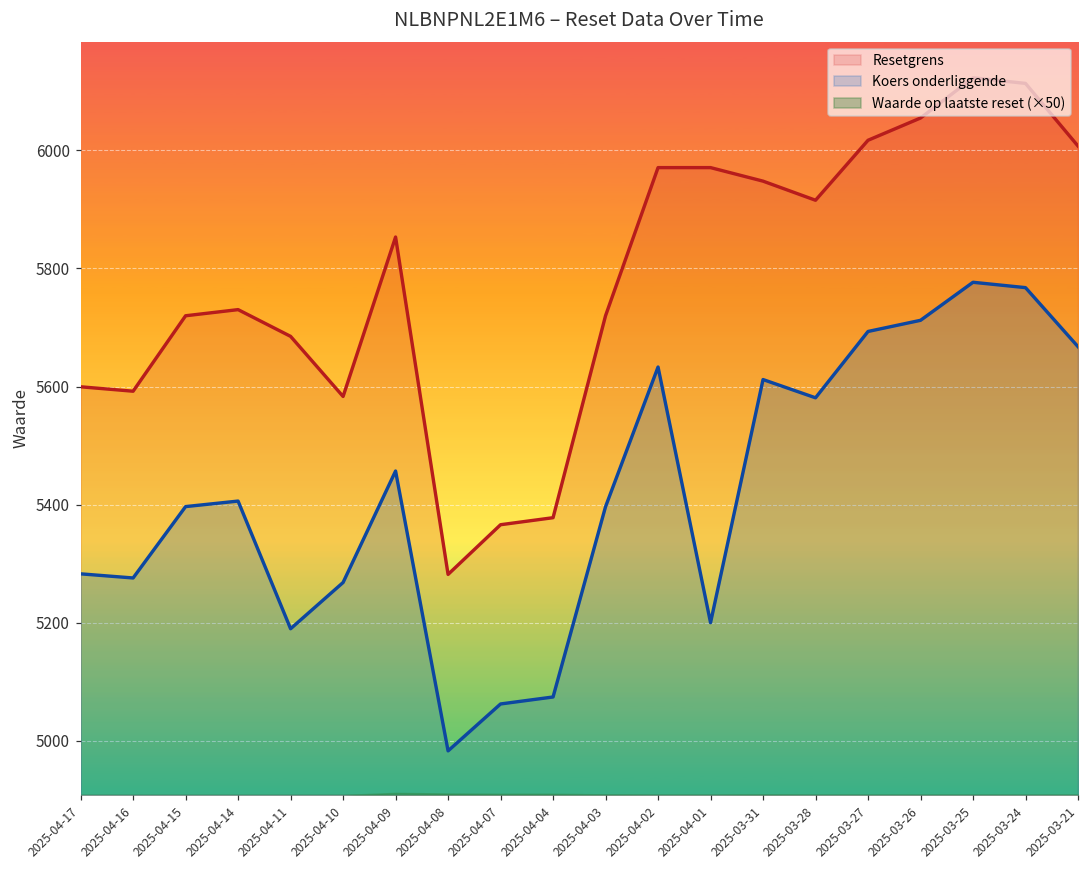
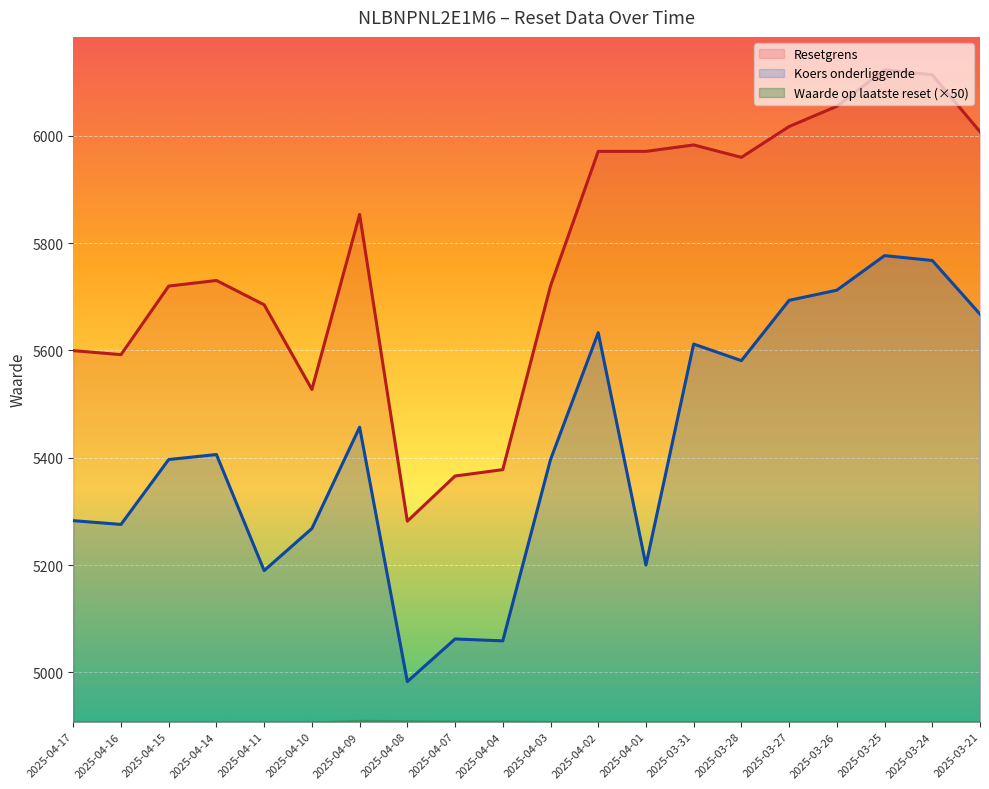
Resetgrens, 2025-04-10: 5580 -> 5530
Koers onderliggende, 2025-04-04: 5070 -> 5060
Resetgrens, 2025-03-31: 5950 -> 5980
Resetgrens, 2025-03-28: 5920 -> 5960
